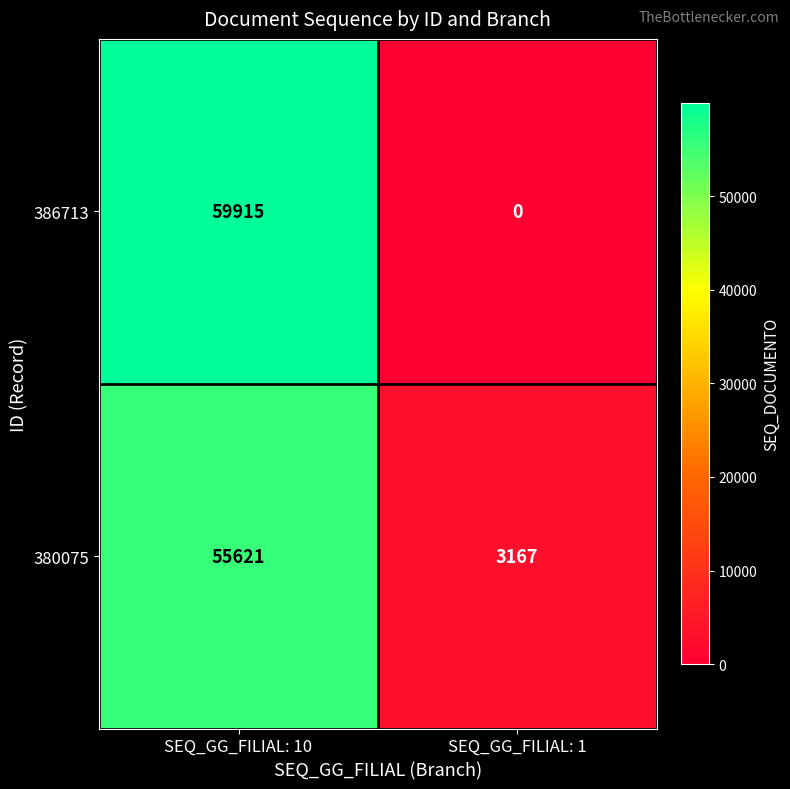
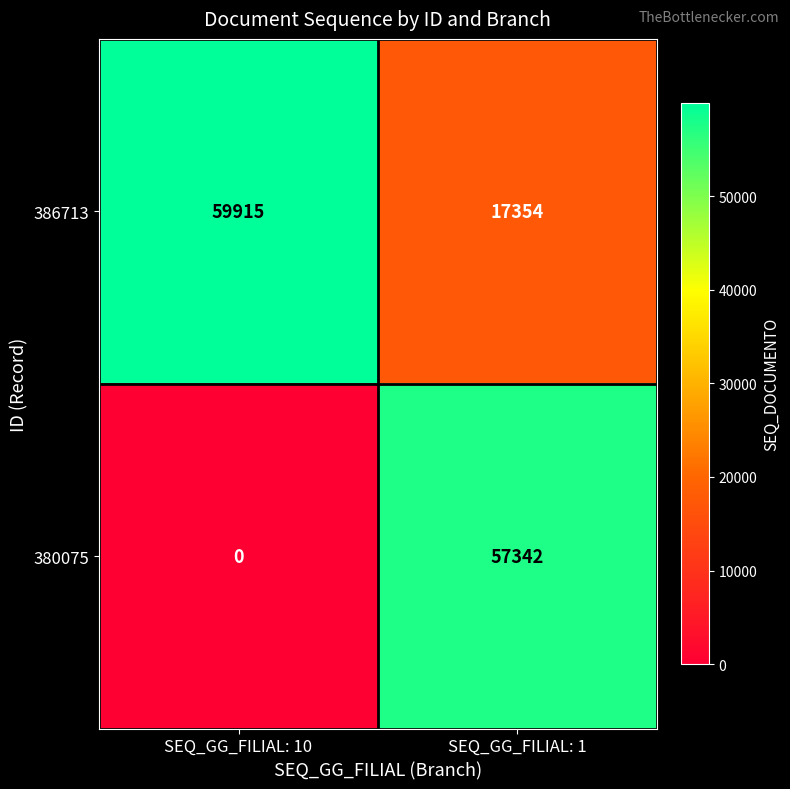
386713, SEQ_GG_FILIAL: 1: 0 -> 17354
380075, SEQ_GG_FILIAL: 10: 55621 -> 0
380075, SEQ_GG_FILIAL: 1: 3167 -> 57342
